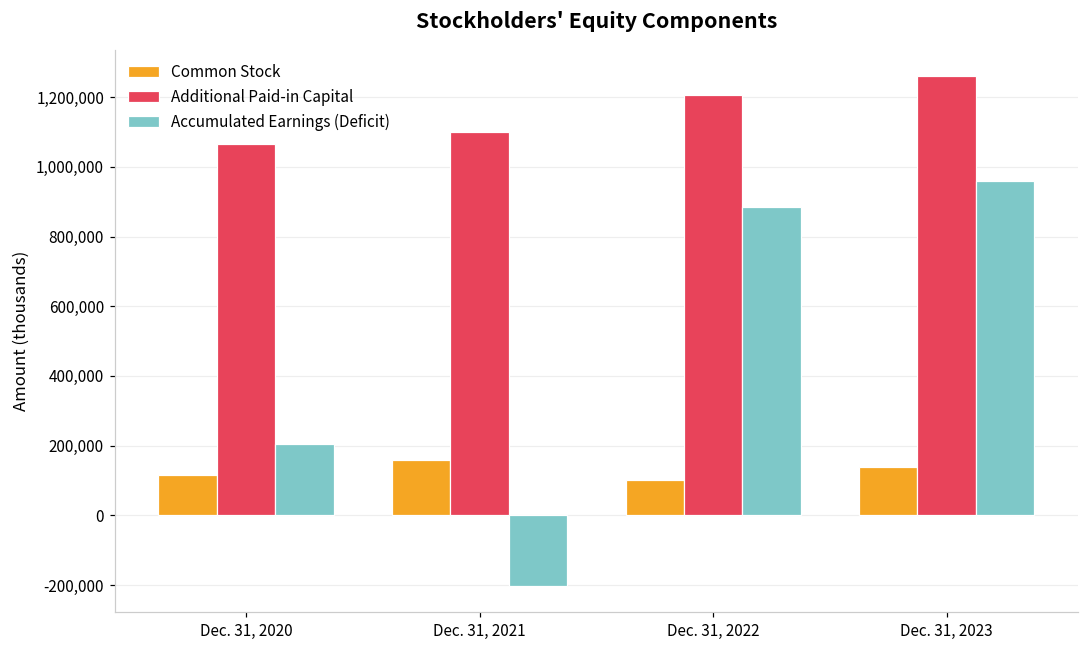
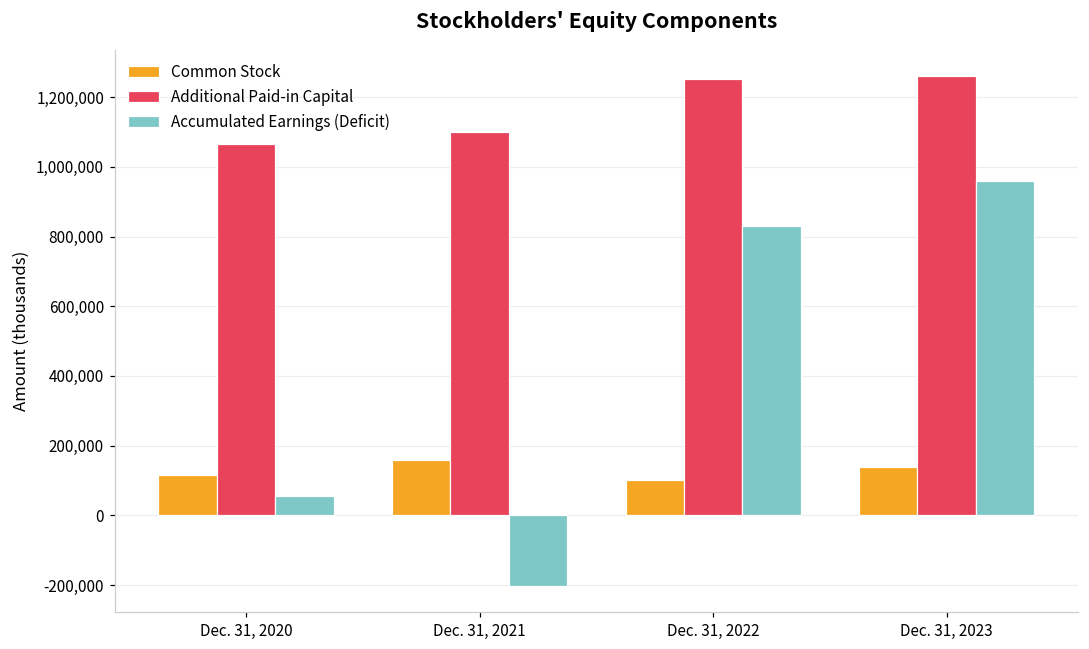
Accumulated Earnings (Deficit), Dec. 31, 2020: 210,000 -> 60,000
Additional Paid-in Capital, Dec. 31, 2022: 1,210,000 -> 1,250,000
Accumulated Earnings (Deficit), Dec. 31, 2022: 890,000 -> 830,000
